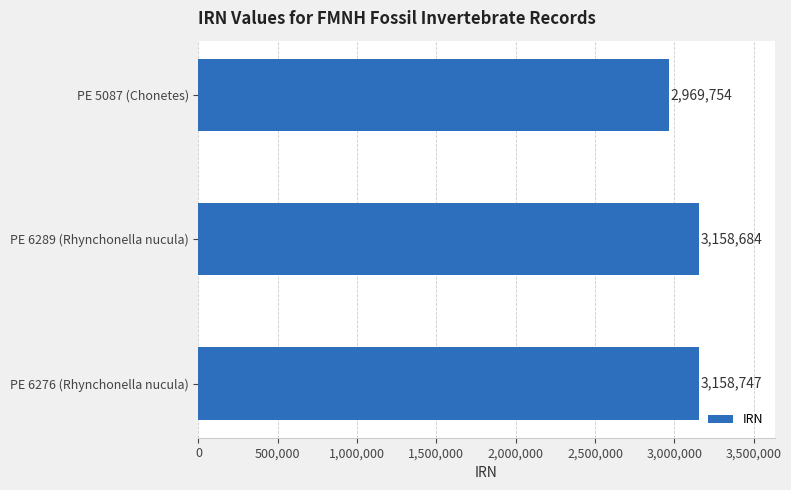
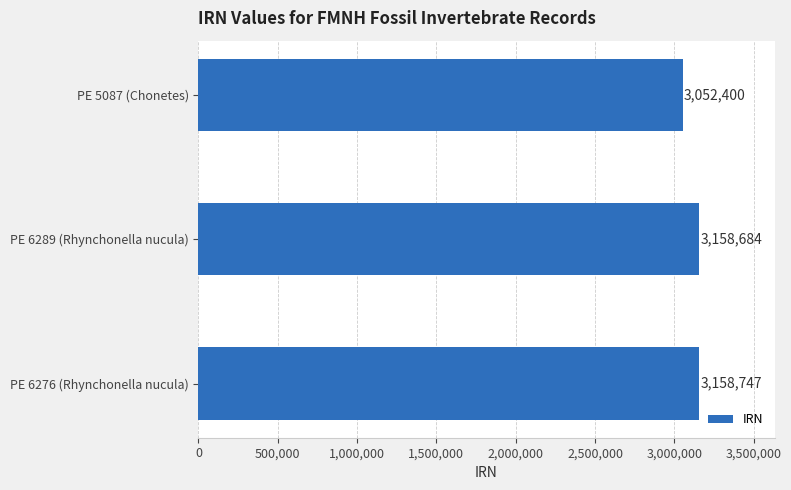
PE 5087 (Chonetes): 2,969,754 -> 3,052,400
